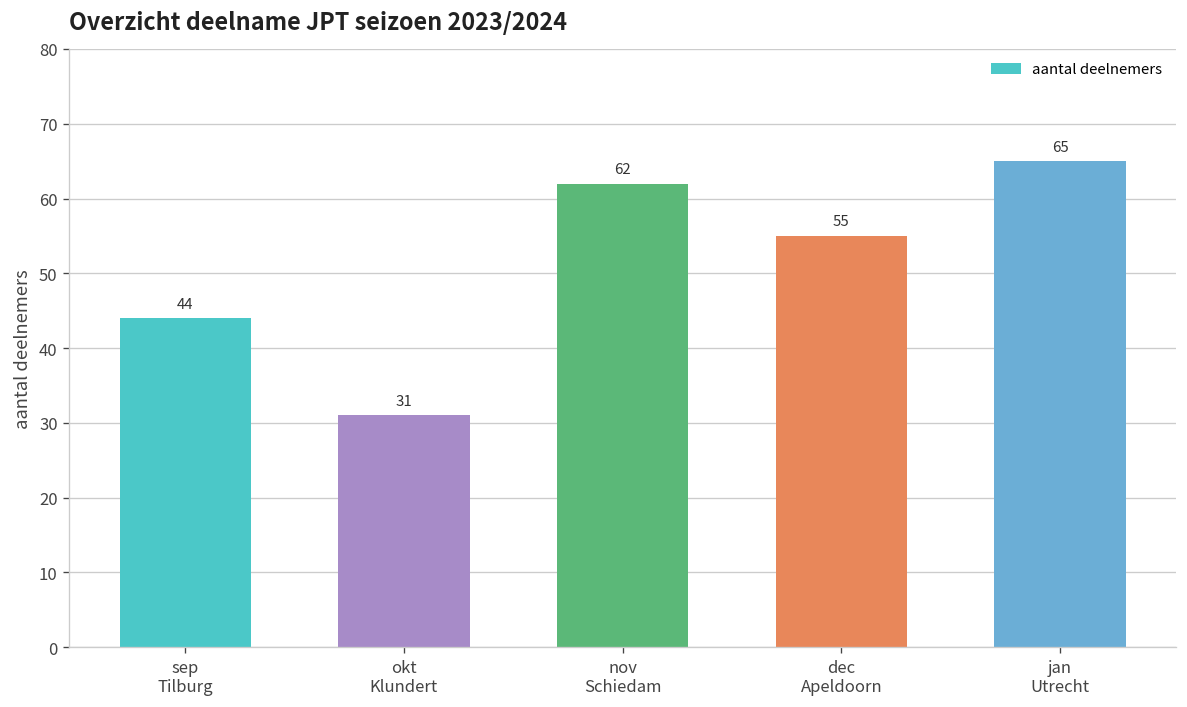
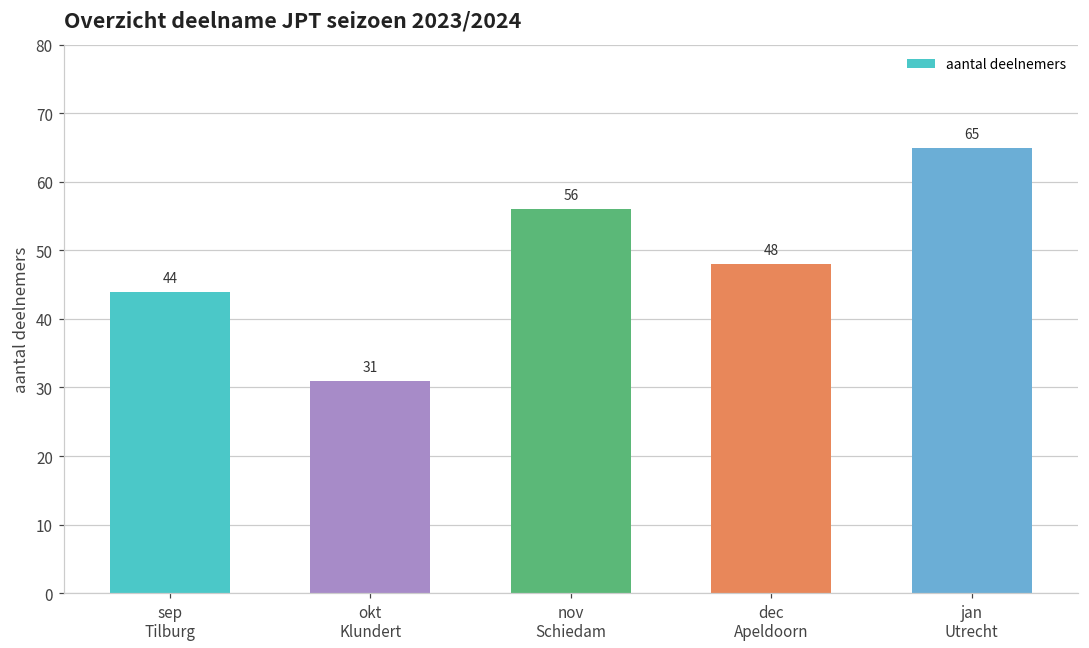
nov Schiedam: 62 -> 56
dec Apeldoorn: 55 -> 48
